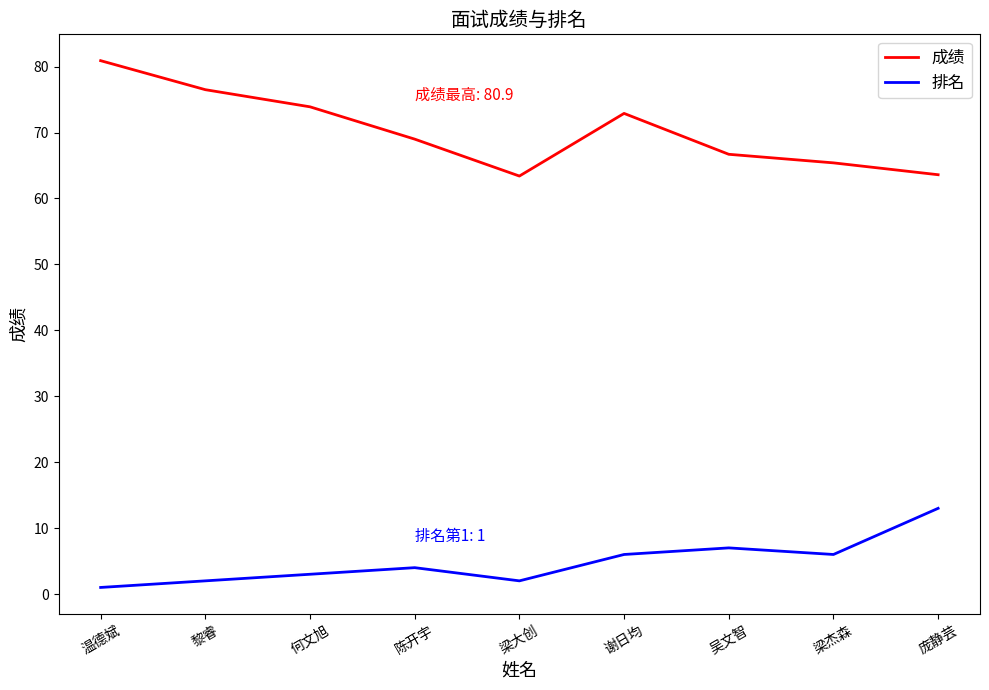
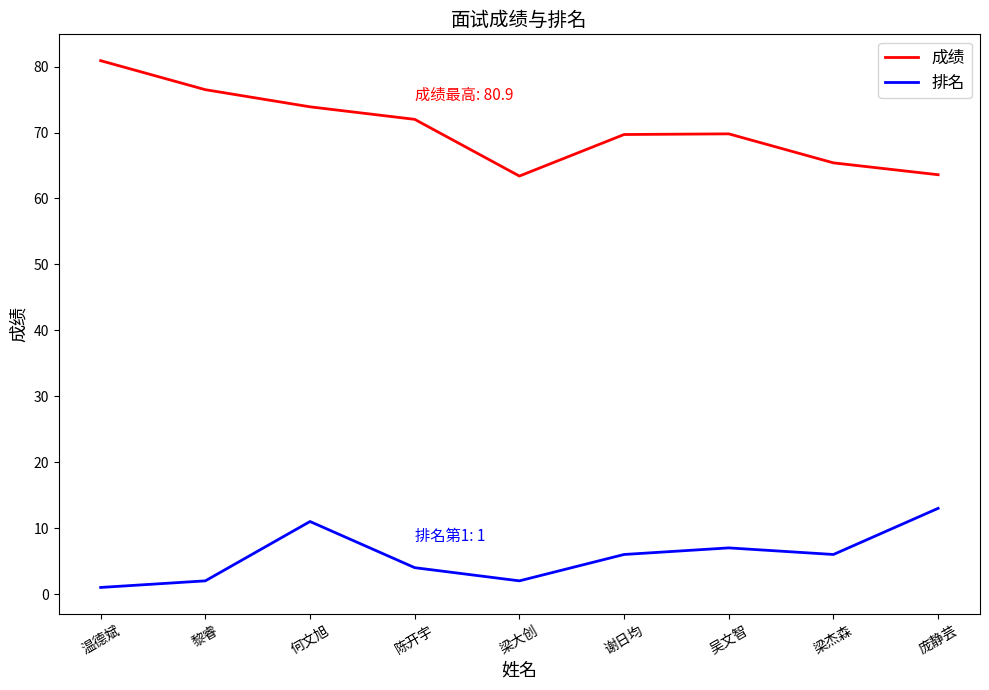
排名, 何文旭: 3 -> 11
成绩, 陈开宇: 69 -> 72
成绩, 谢日均: 73 -> 70
成绩, 吴文智: 67 -> 70
